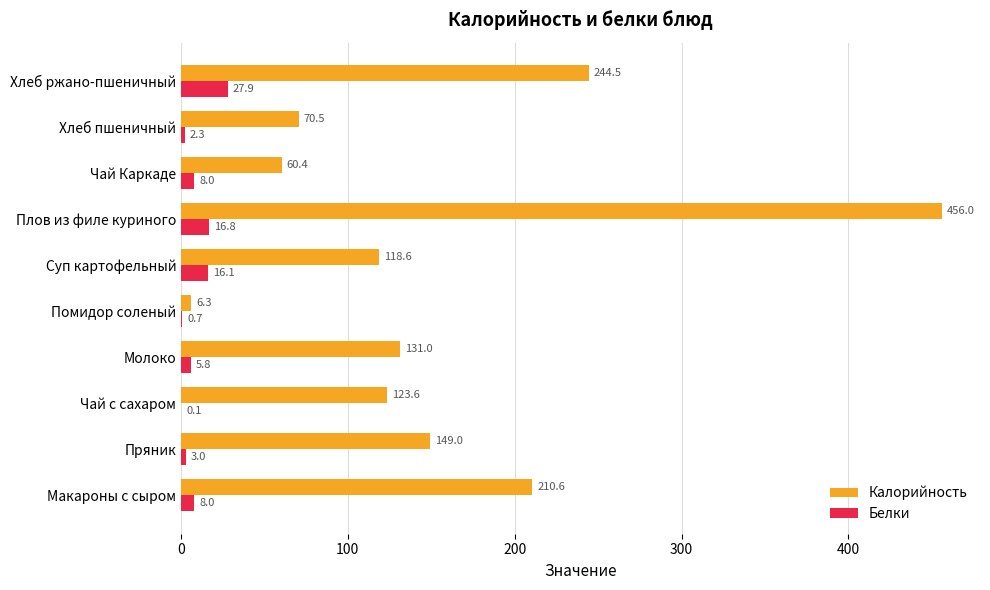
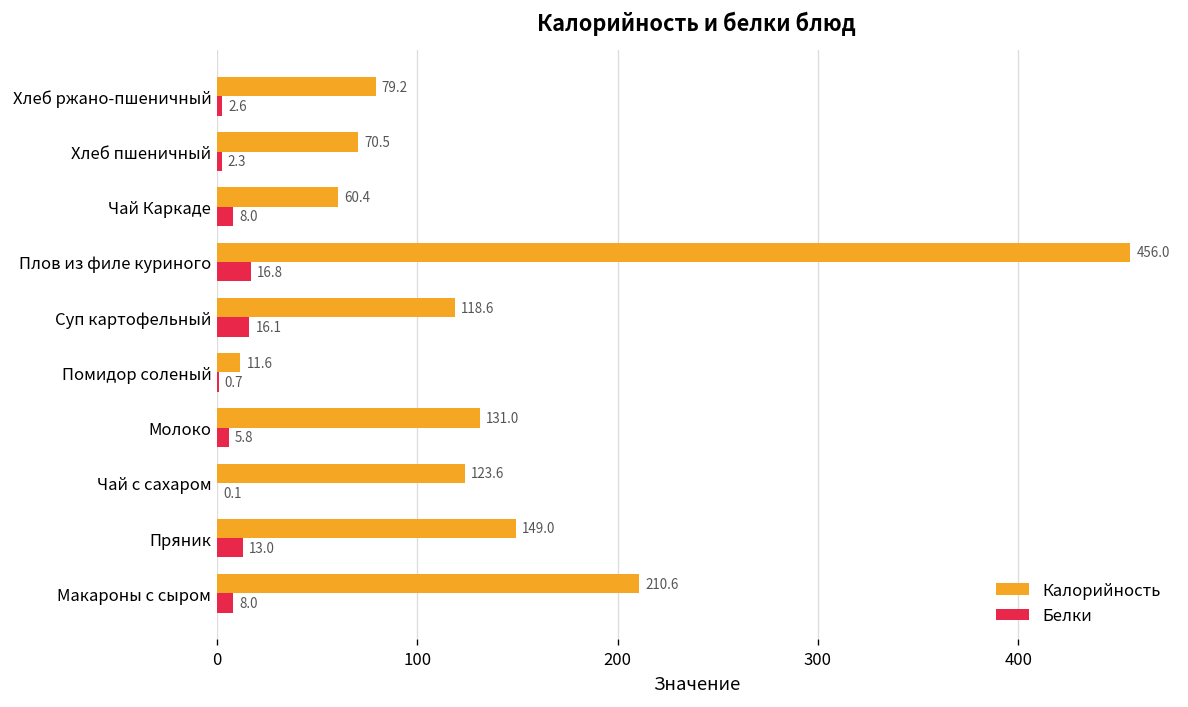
Калорийность, Хлеб ржано-пшеничный: 244.5 -> 79.2
Белки, Хлеб ржано-пшеничный: 27.9 -> 2.6
Калорийность, Помидор соленый: 6.3 -> 11.6
Белки, Пряник: 3.0 -> 13.0
